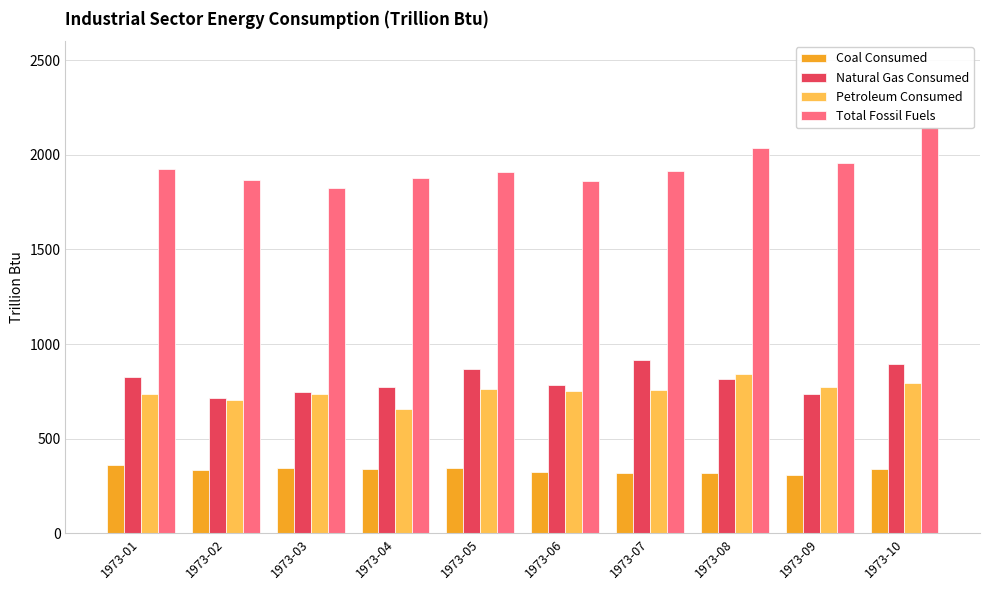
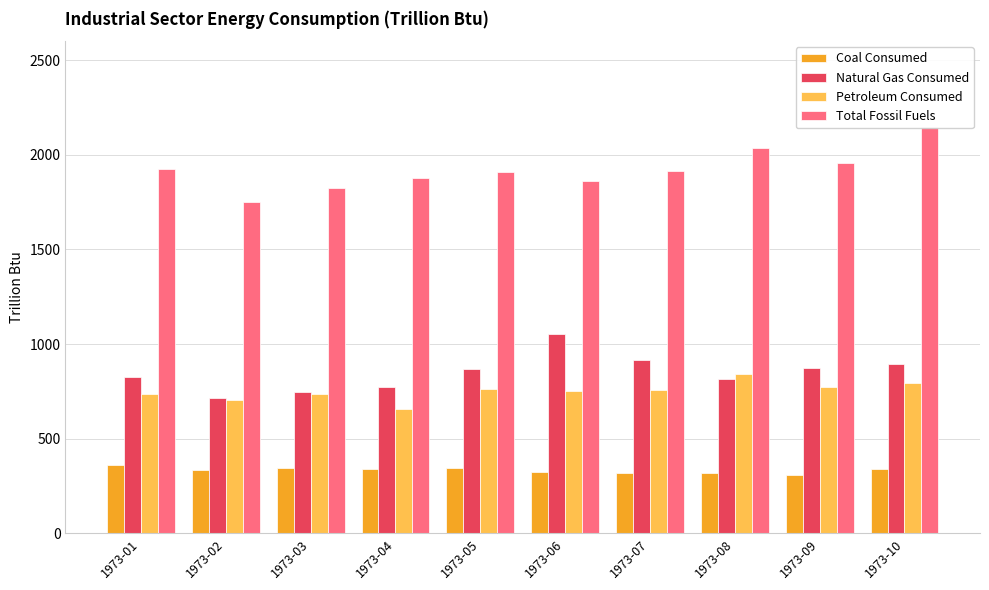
Total Fossil Fuels, 1973-02: 1860 -> 1750
Natural Gas Consumed, 1973-06: 780 -> 1050
Natural Gas Consumed, 1973-09: 730 -> 880
